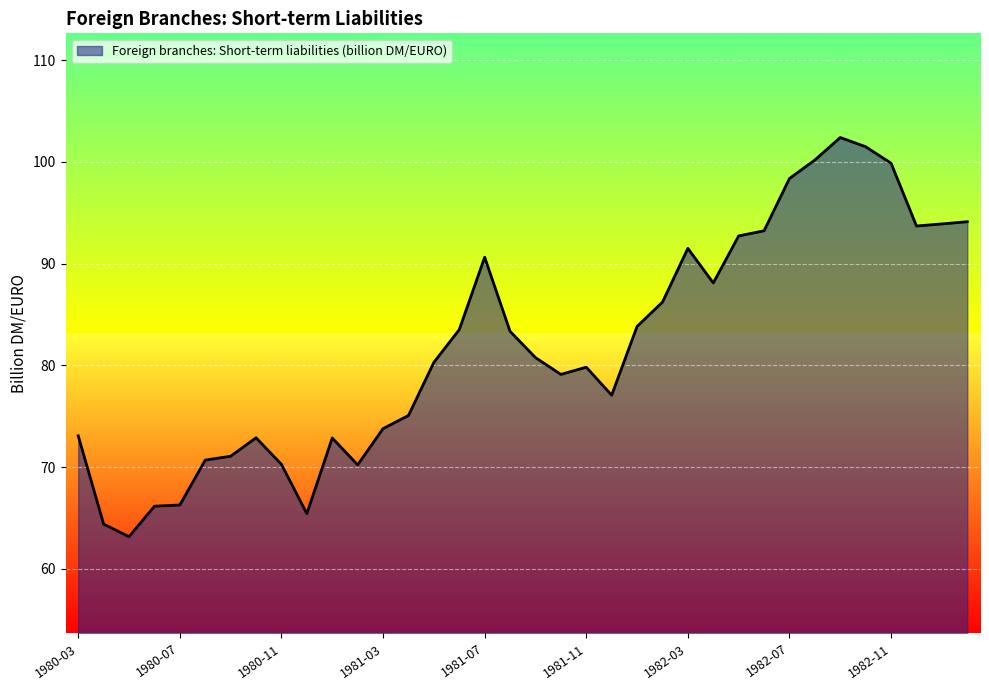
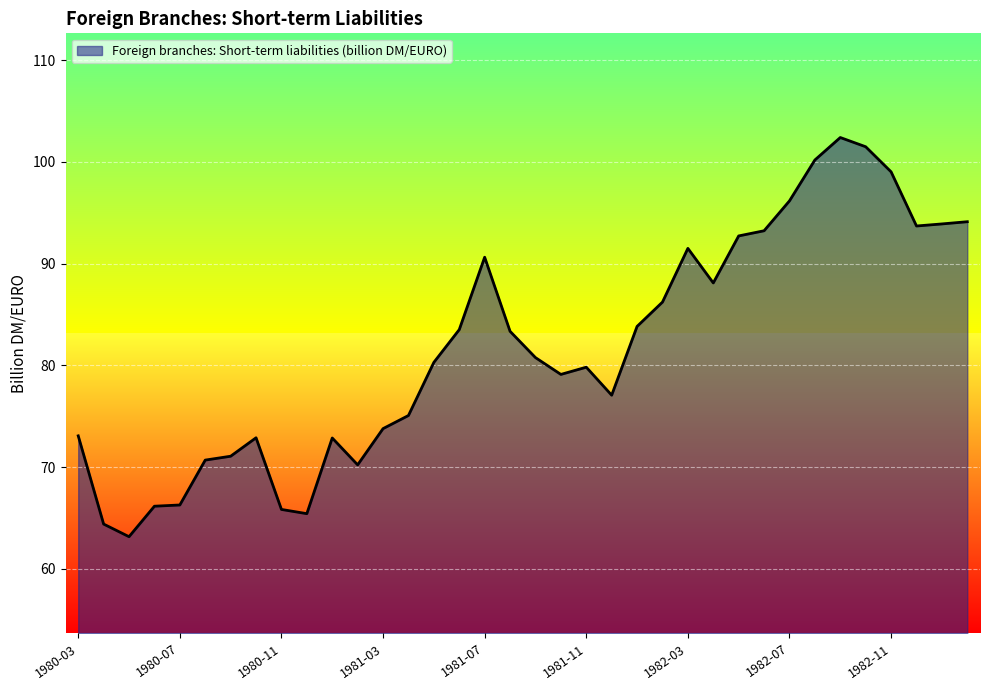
1980-11: 70.3 -> 65.8
1982-07: 98.4 -> 96.2
1982-11: 99.9 -> 99.0
